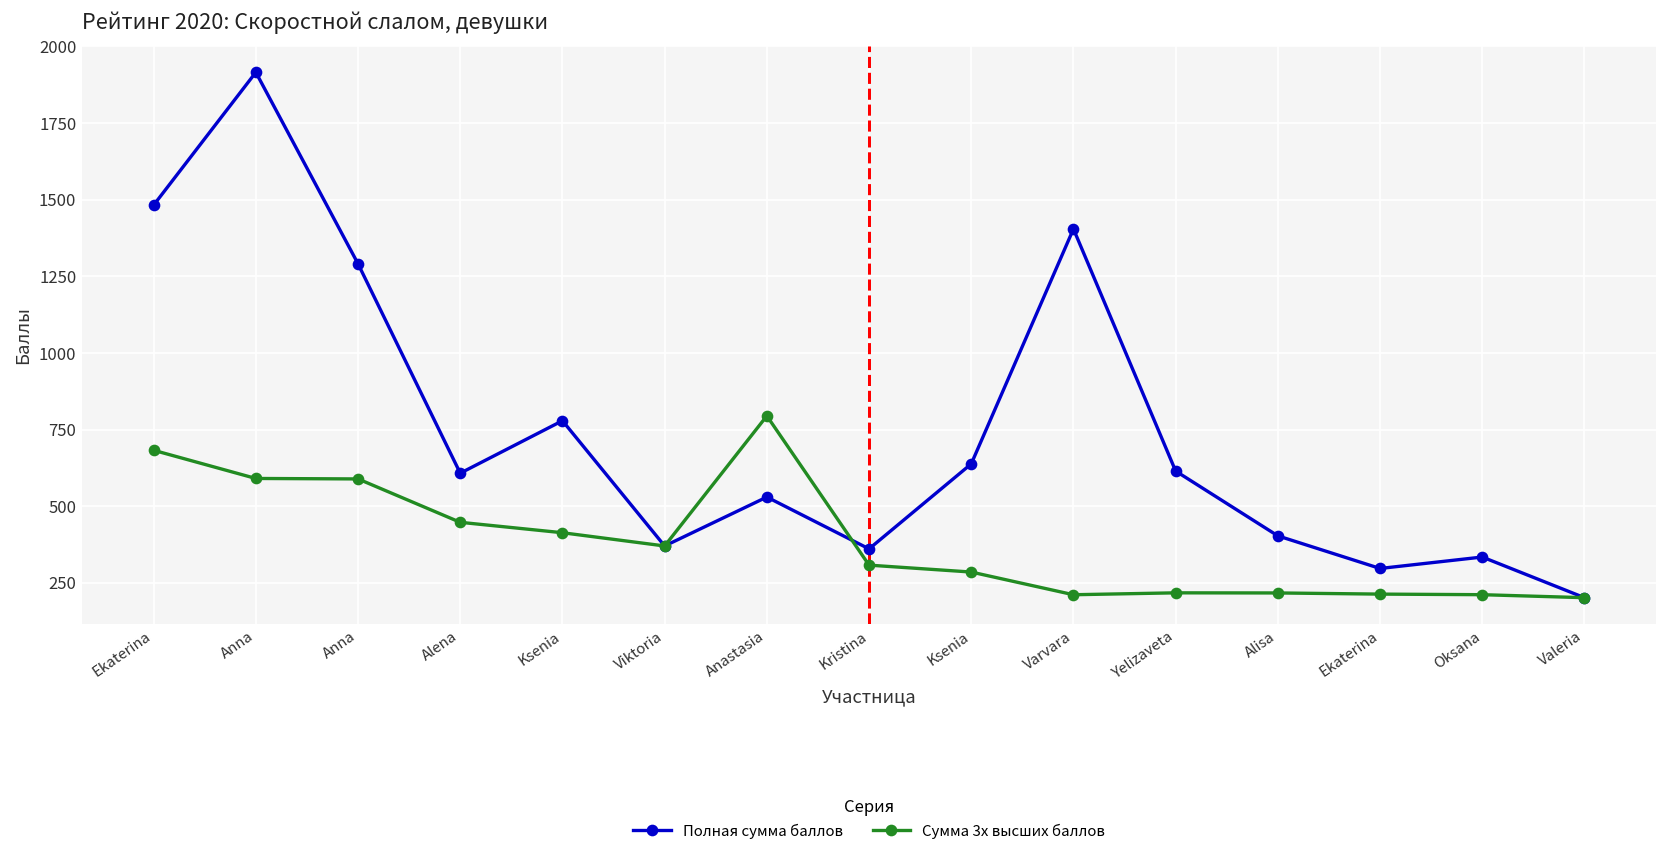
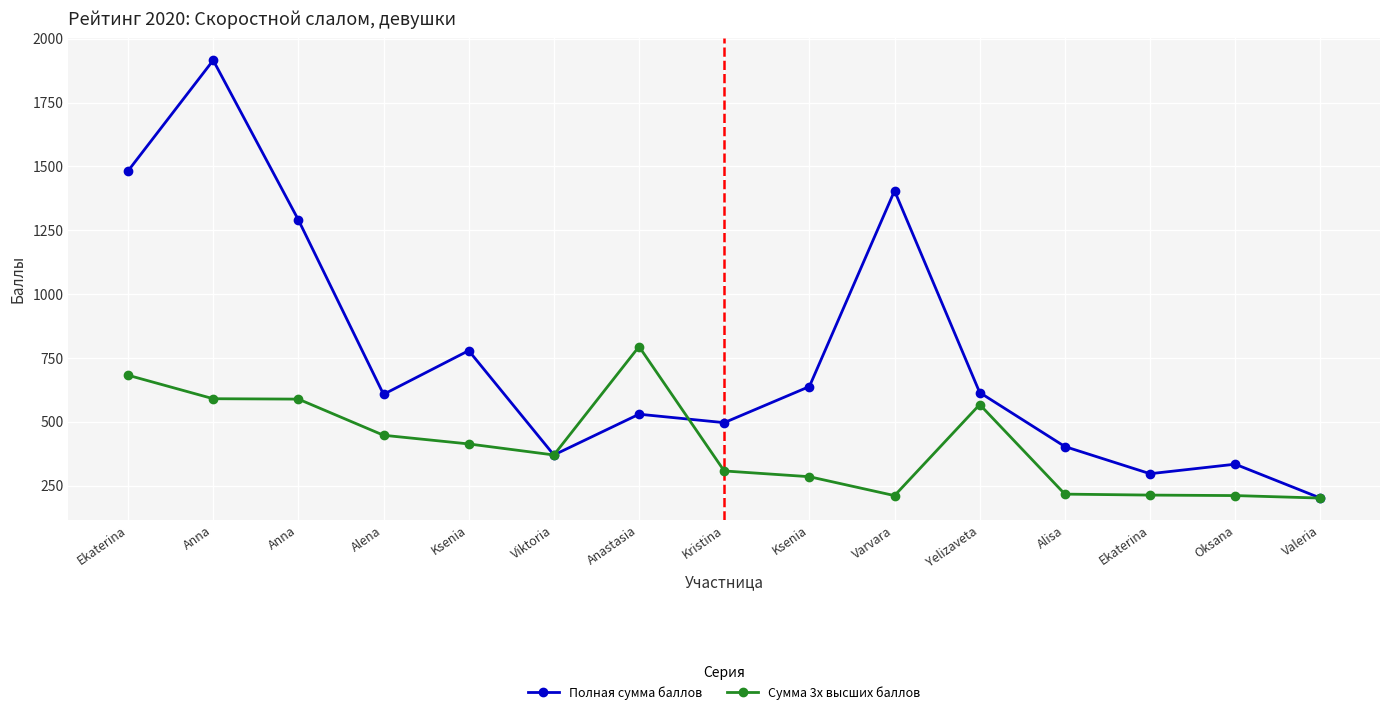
Полная сумма баллов, Kristina: 360 -> 500
Сумма 3х высших баллов, Yelizaveta: 220 -> 570
